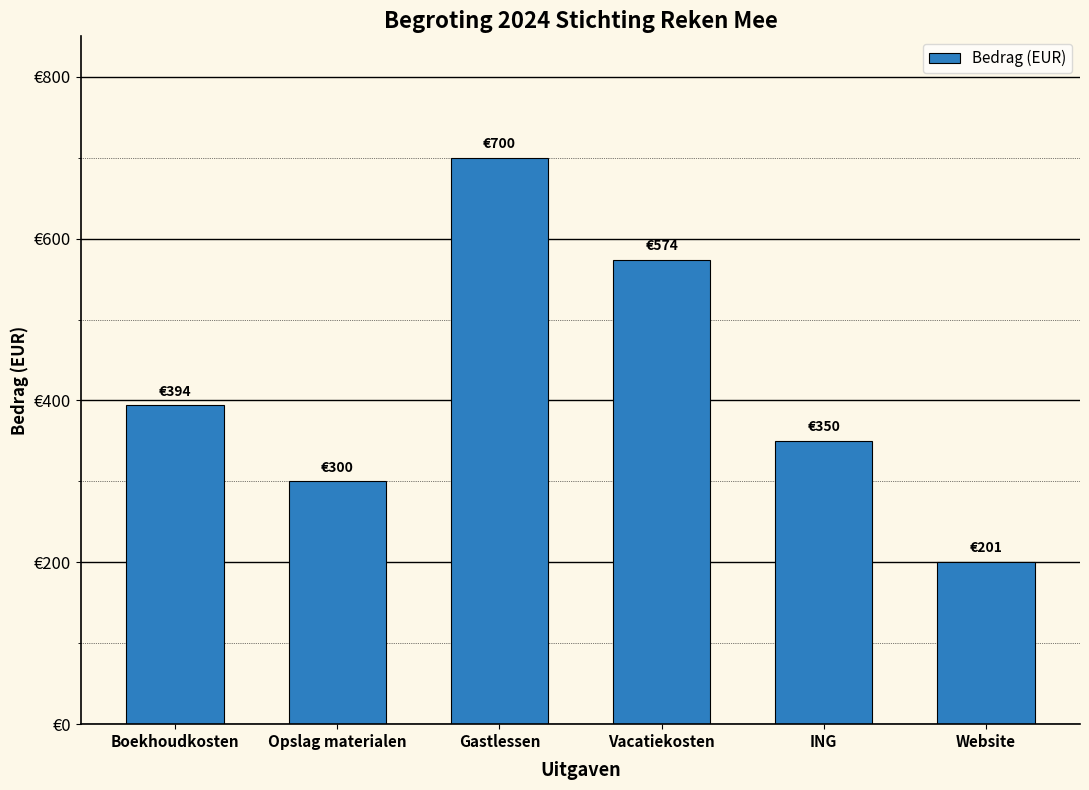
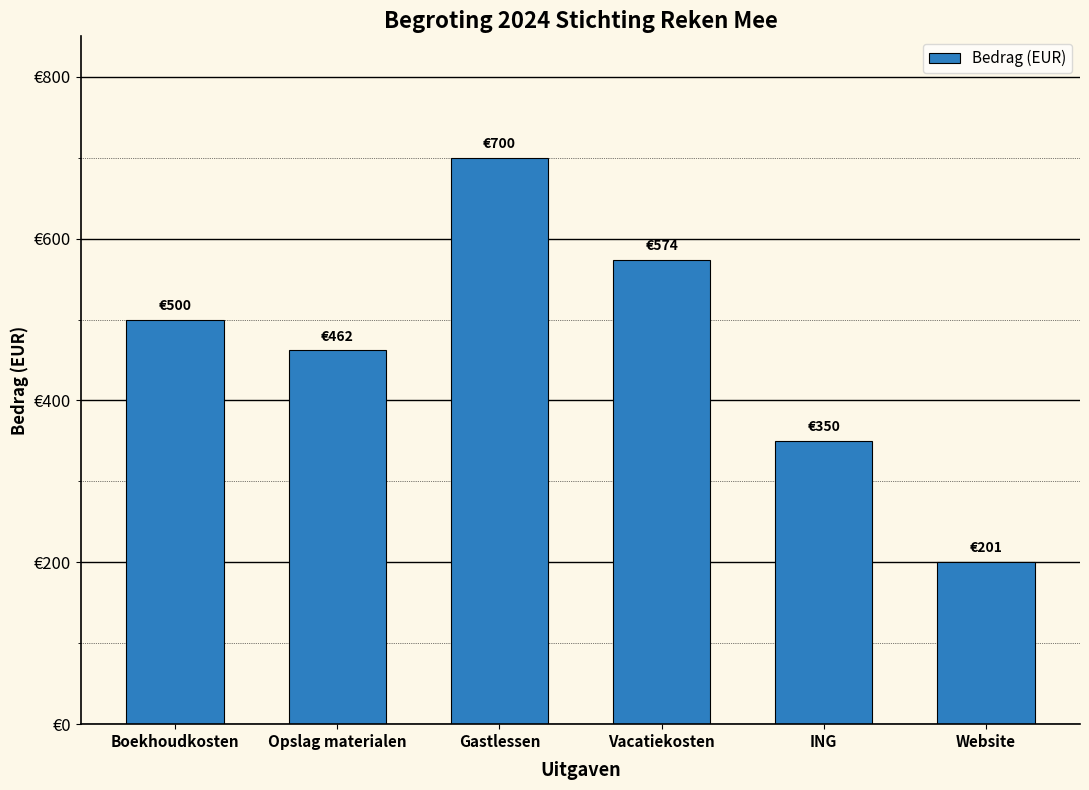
Boekhoudkosten: €394 -> €500
Opslag materialen: €300 -> €462
